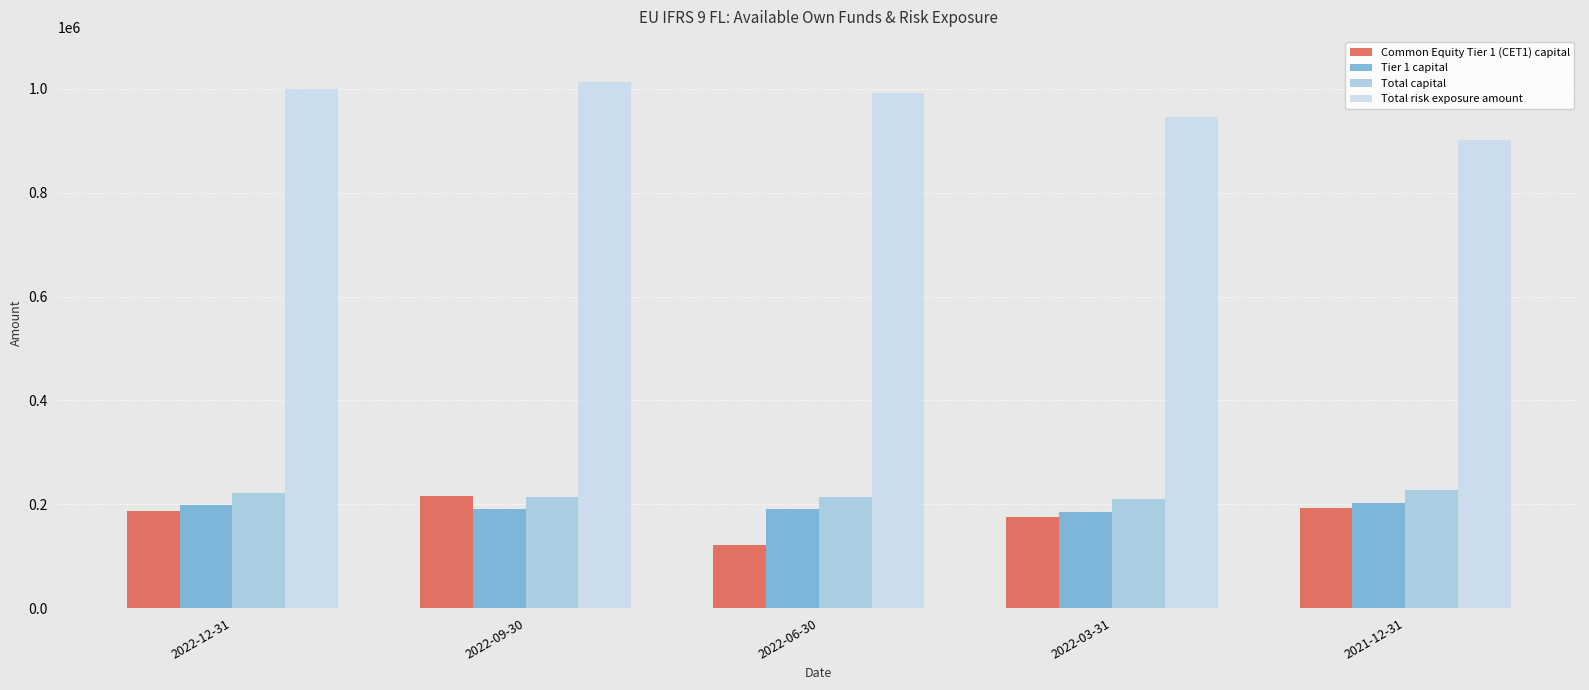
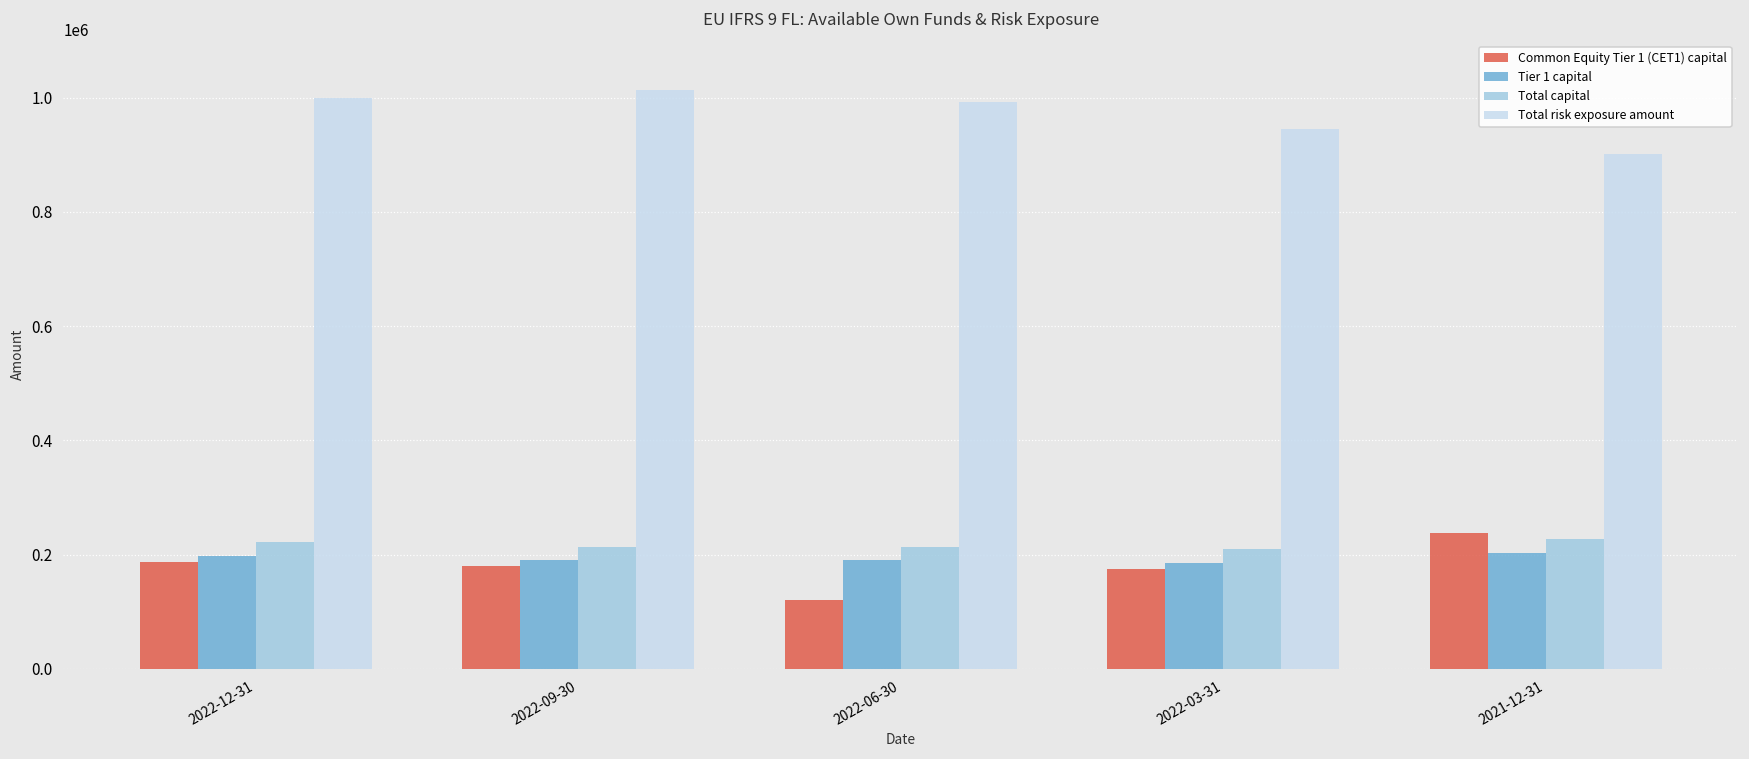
Common Equity Tier 1 (CET1) capital, 2022-09-30: 220000 -> 180000
Common Equity Tier 1 (CET1) capital, 2021-12-31: 190000 -> 240000
